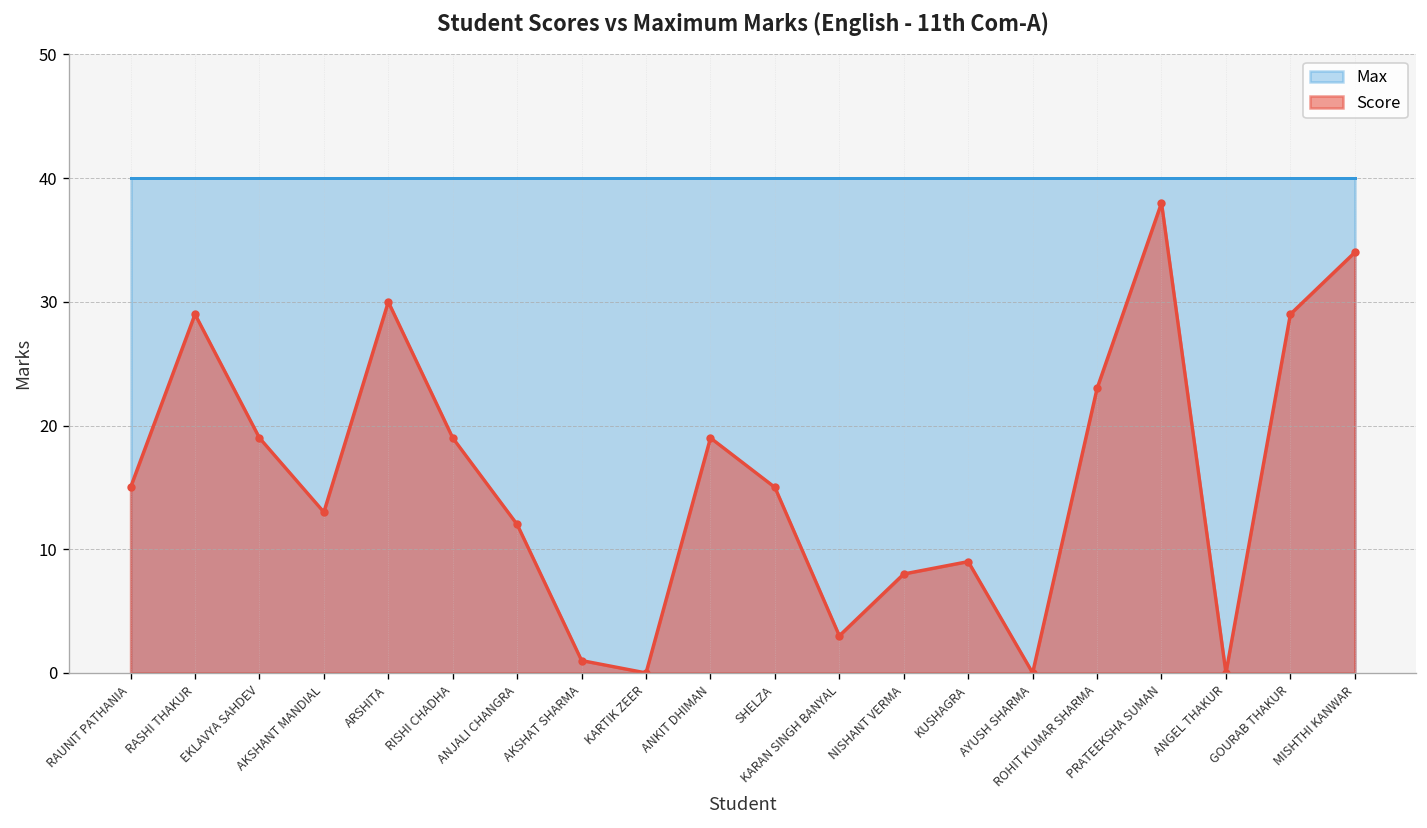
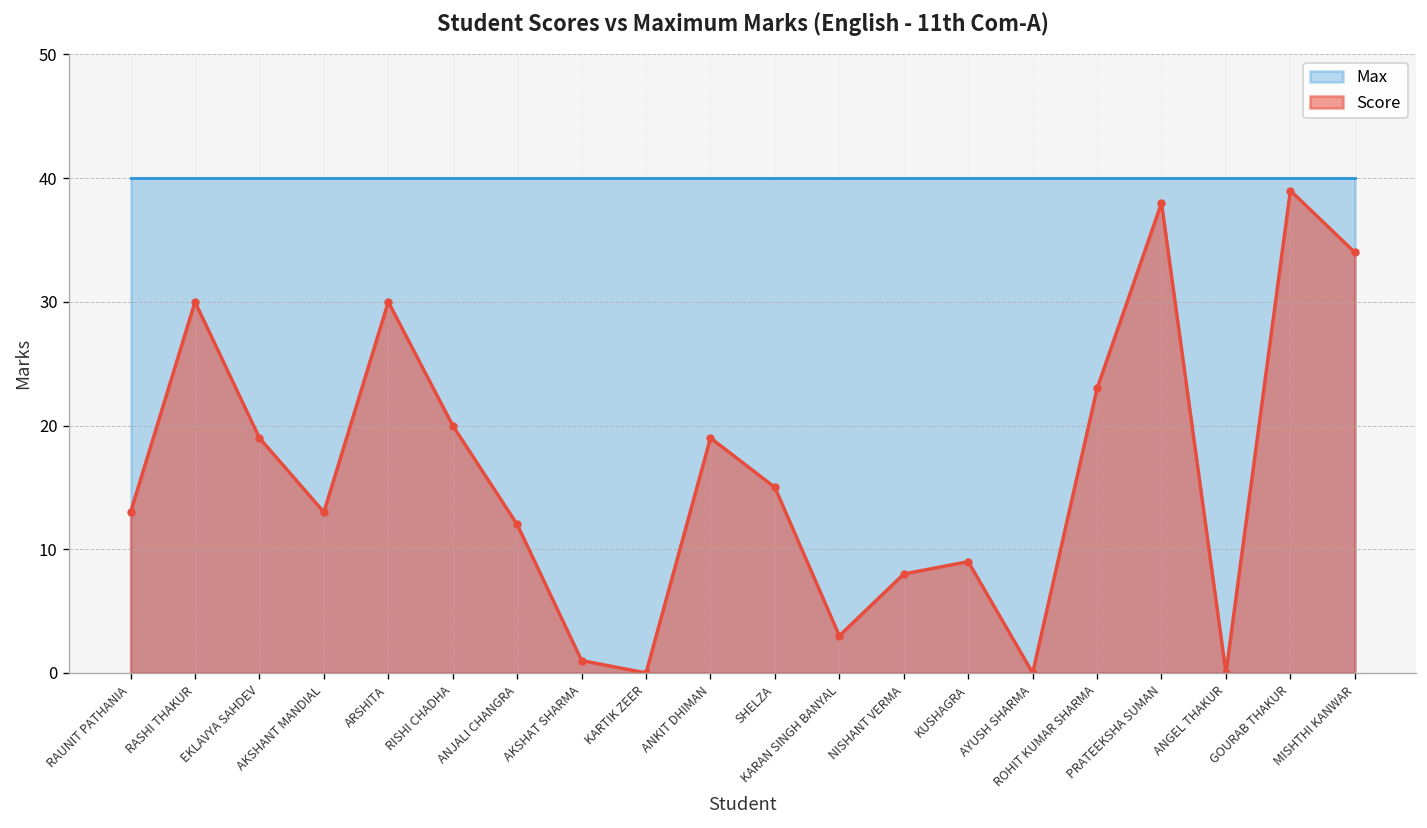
Score, RAUNIT PATHANIA: 15 -> 13
Score, RASHI THAKUR: 29 -> 30
Score, RISHI CHADHA: 19 -> 20
Score, GOURAB THAKUR: 29 -> 39
